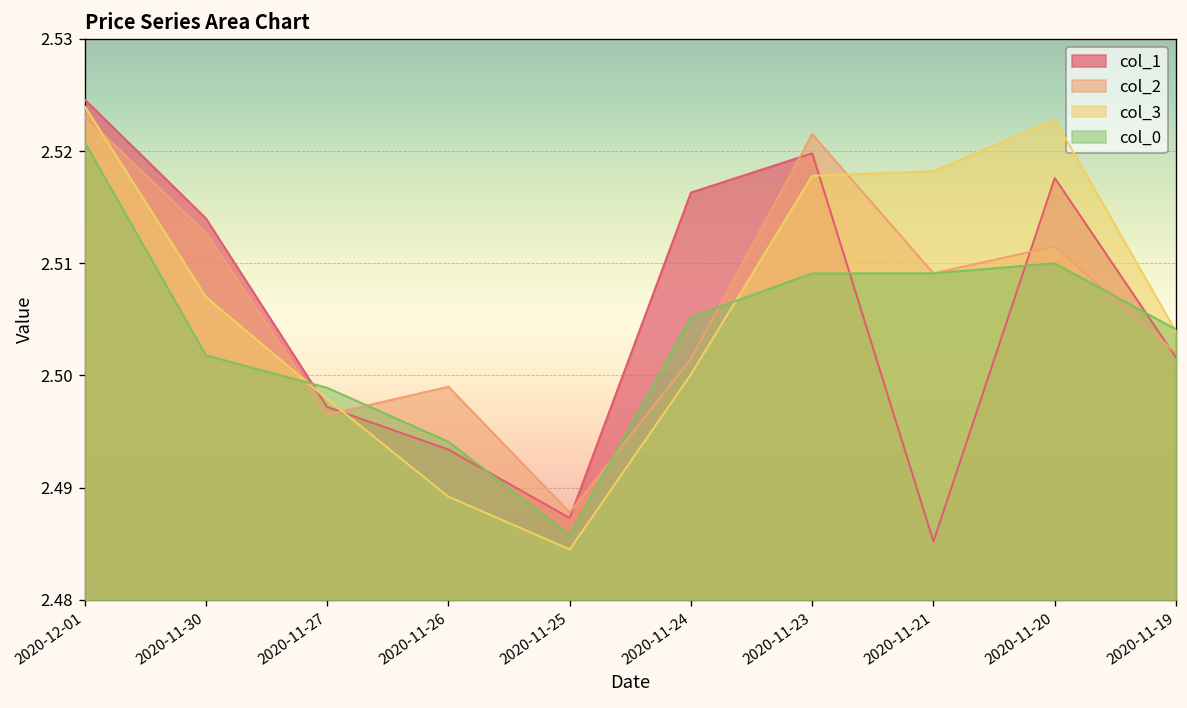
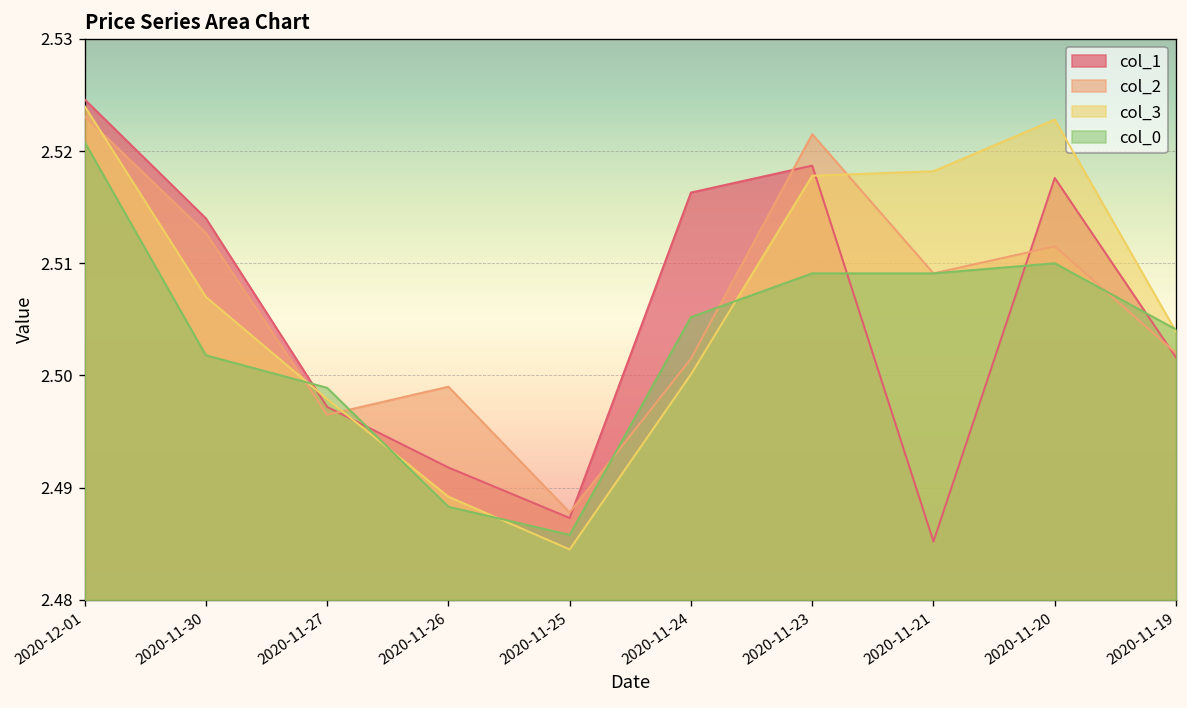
col_1, 2020-11-26: 2.493 -> 2.492
col_0, 2020-11-26: 2.494 -> 2.488
col_1, 2020-11-23: 2.520 -> 2.519
